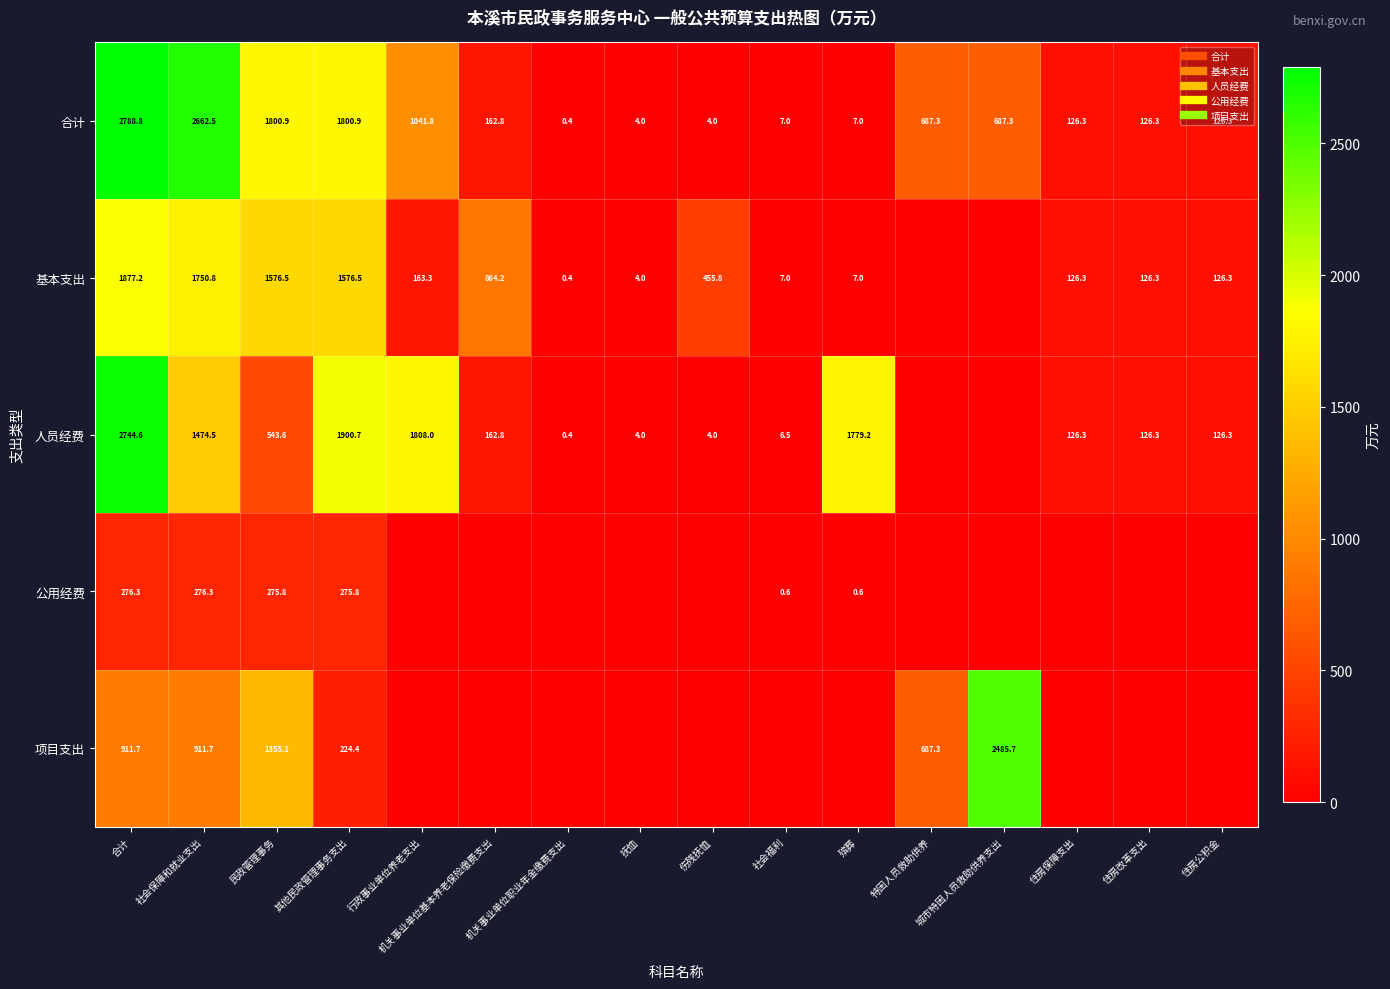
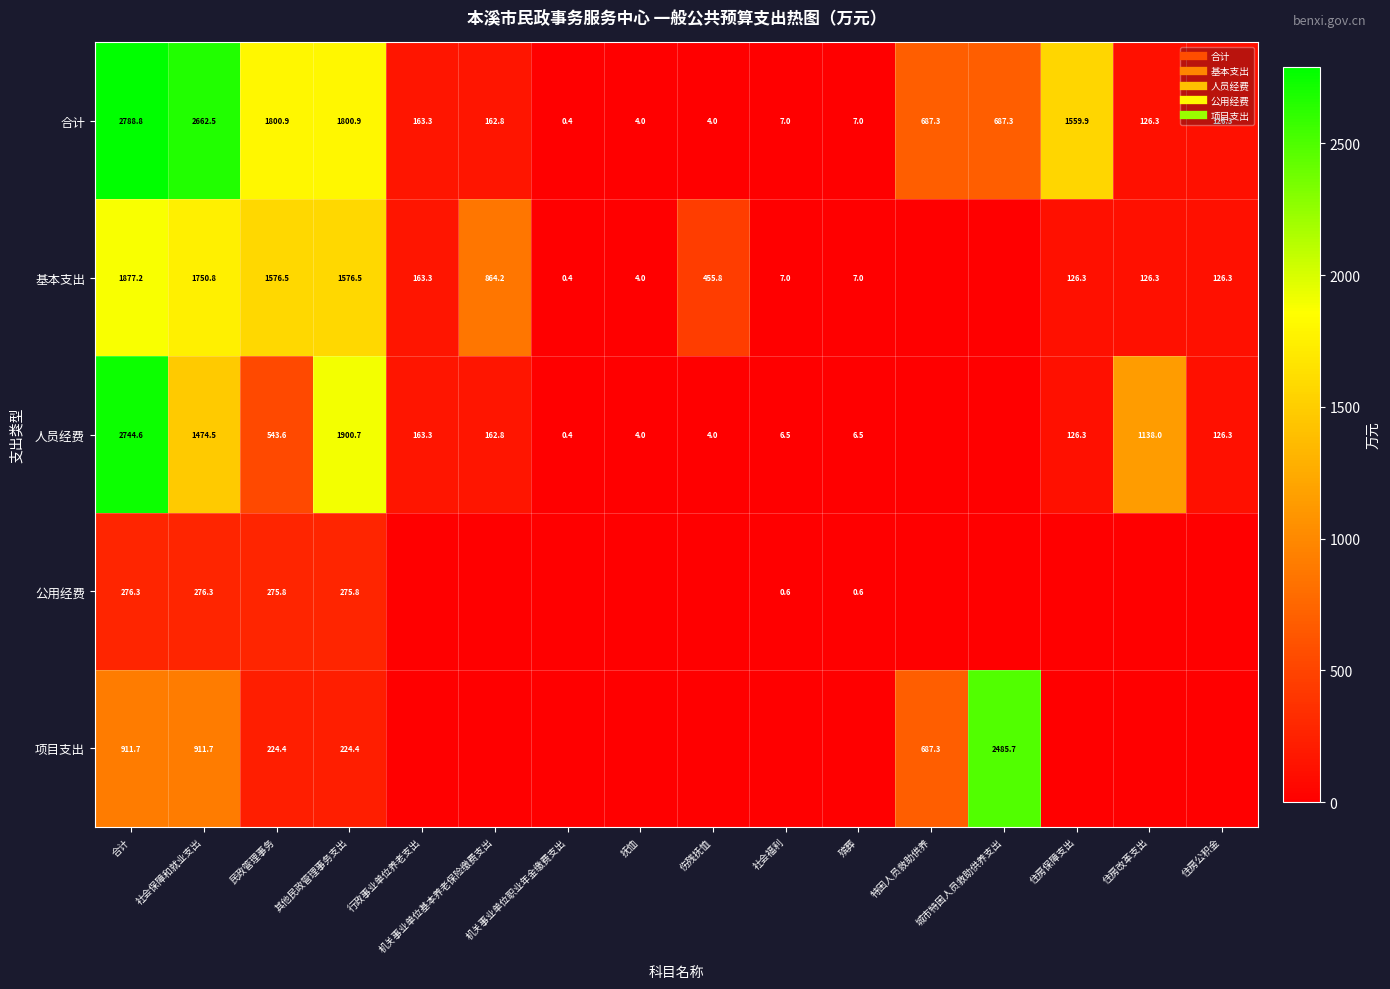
合计, 行政事业单位养老支出: 1041.8 -> 163.3
合计, 住房保障支出: 126.3 -> 1559.9
人员经费, 行政事业单位养老支出: 1808.0 -> 163.3
人员经费, 殡葬: 1779.2 -> 6.5
人员经费, 住房改革支出: 126.3 -> 1138.0
项目支出, 民政管理事务: 1355.1 -> 224.4
